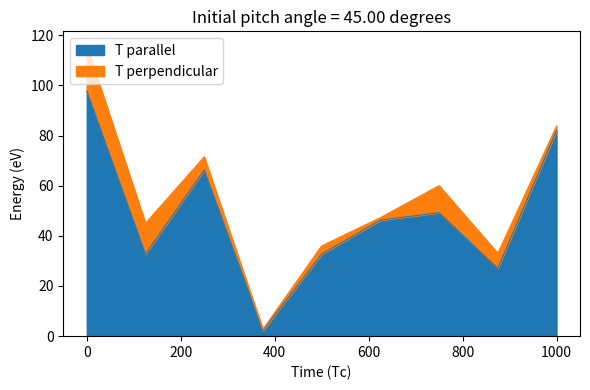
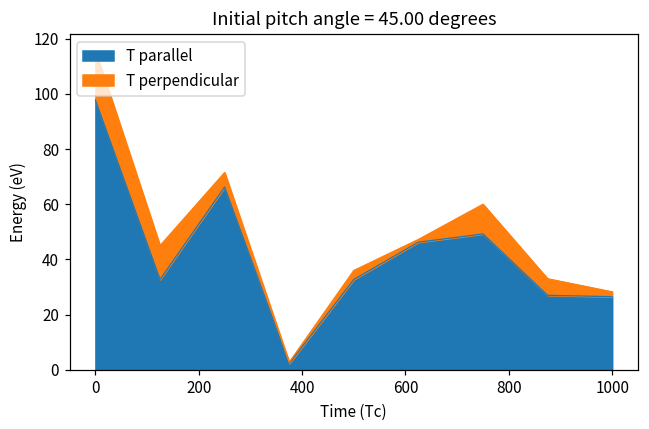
T parallel, 1000: 82 -> 27
